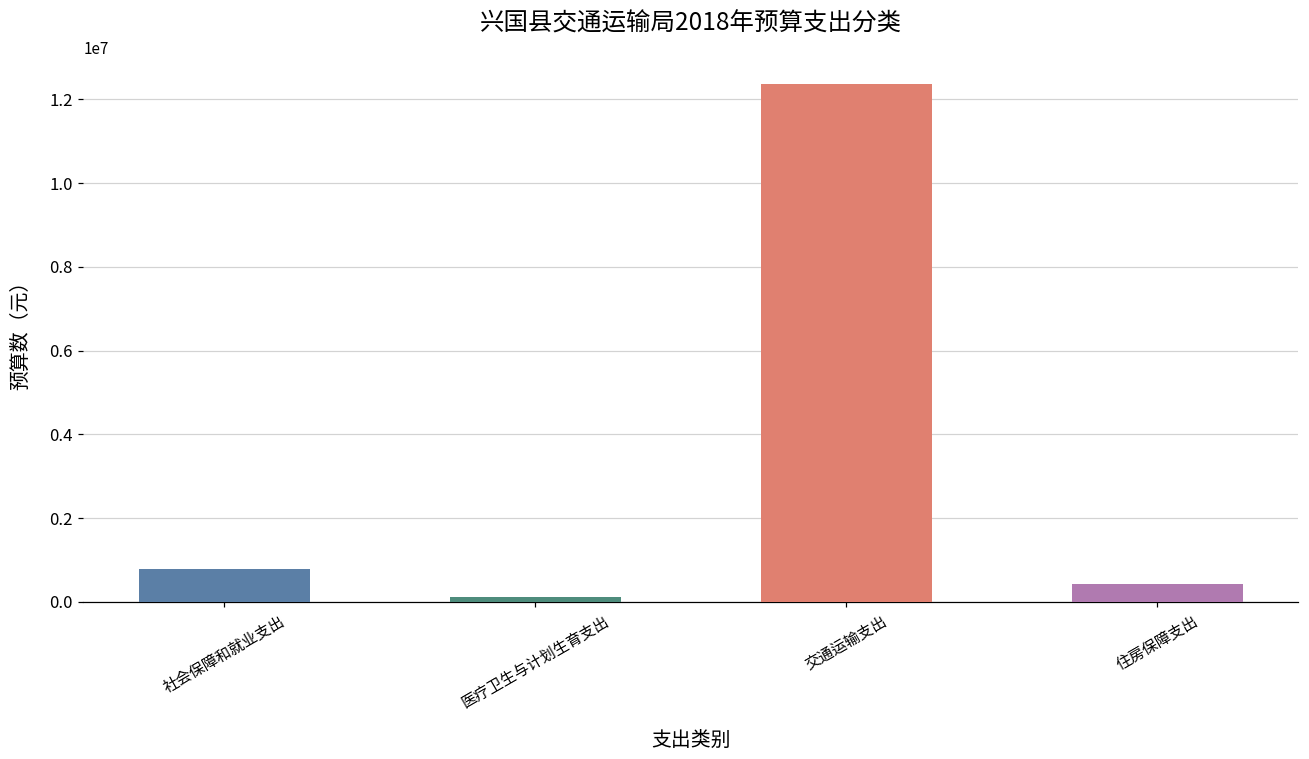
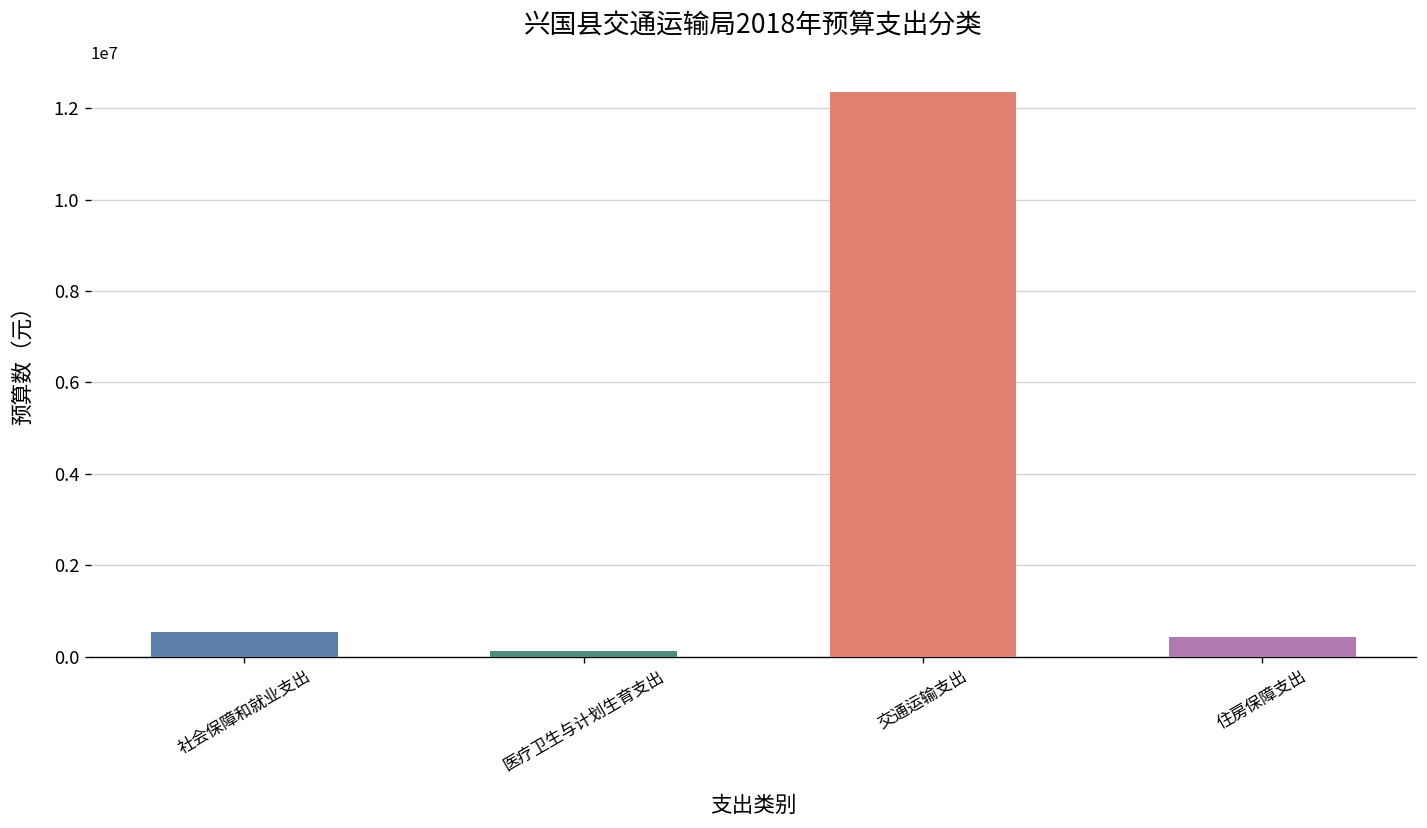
社会保障和就业支出: 800000 -> 500000
